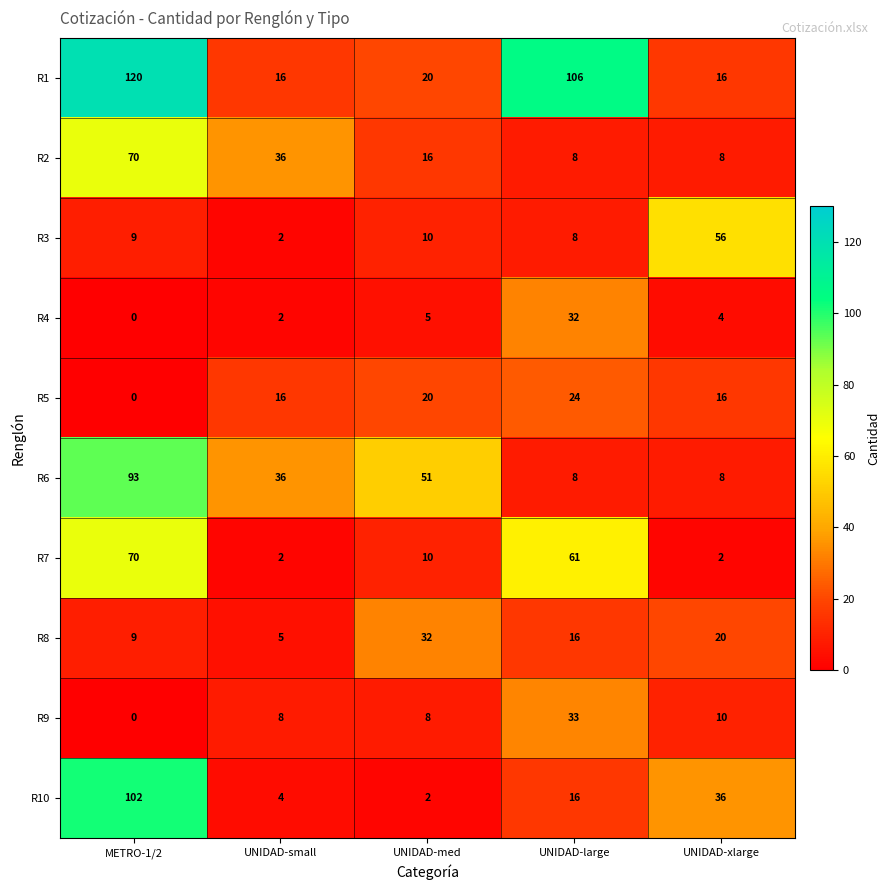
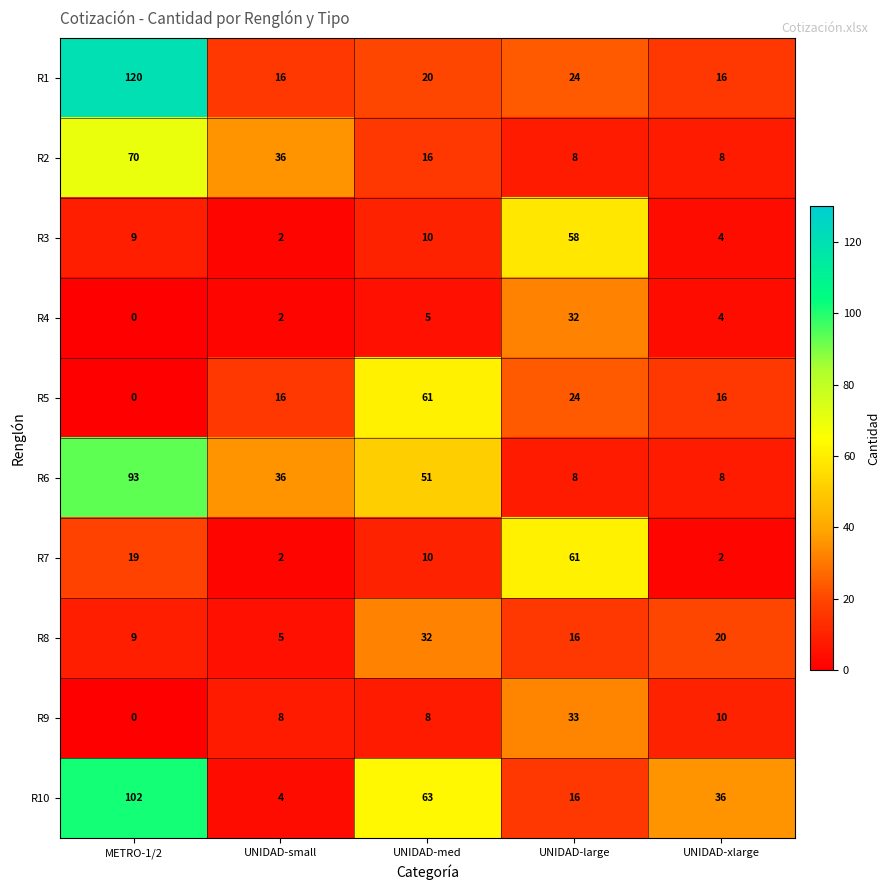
R1, UNIDAD-large: 106 -> 24
R3, UNIDAD-large: 8 -> 58
R3, UNIDAD-xlarge: 56 -> 4
R5, UNIDAD-med: 20 -> 61
R7, METRO-1/2: 70 -> 19
R10, UNIDAD-med: 2 -> 63
